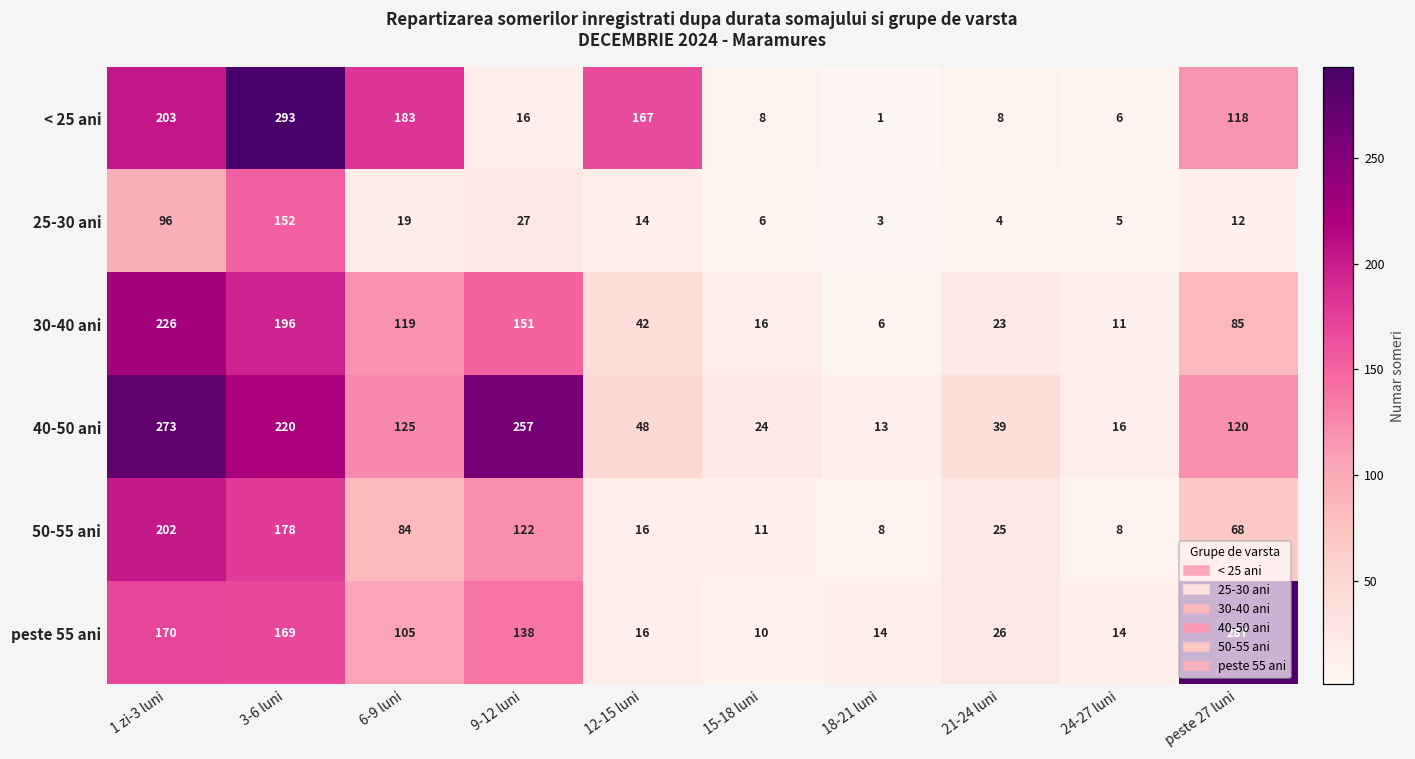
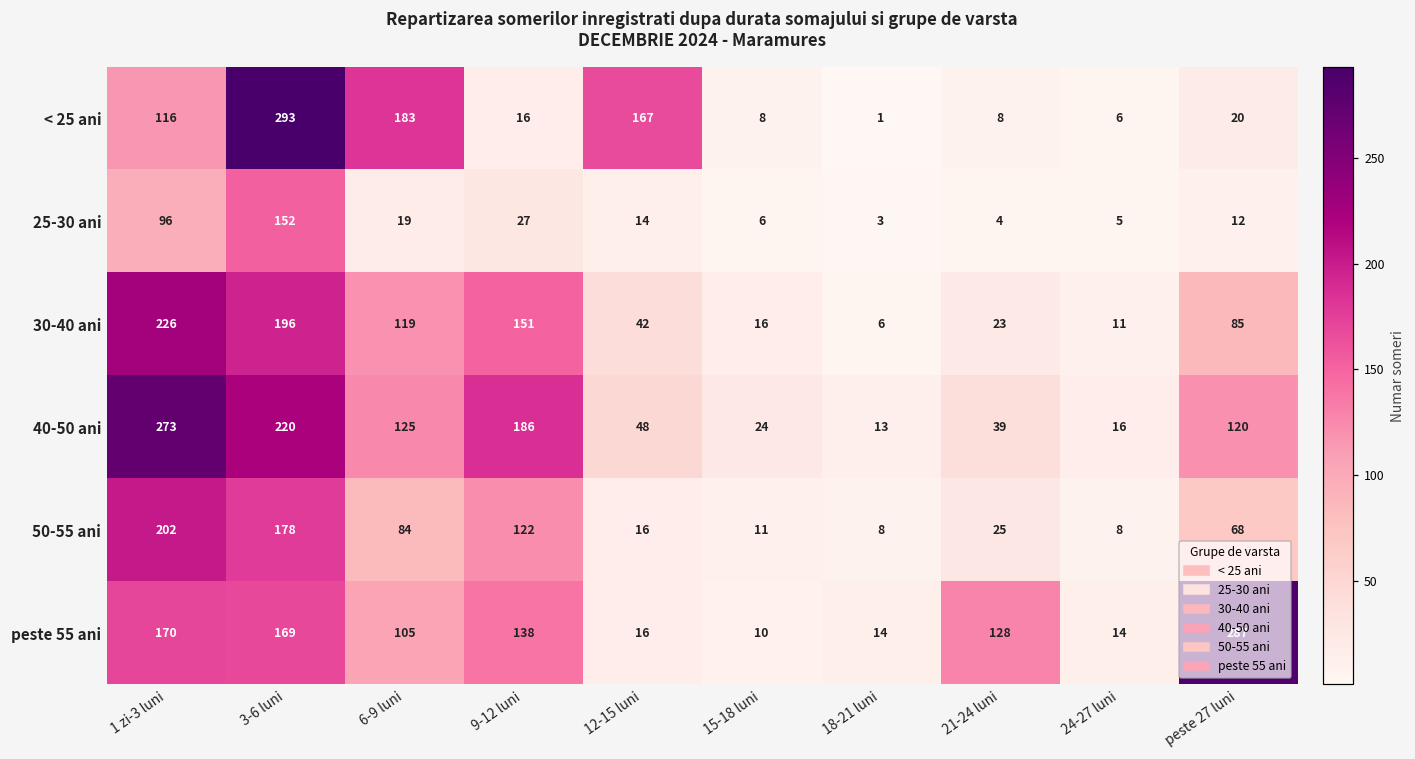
< 25 ani, 1 zi-3 luni: 203 -> 116
< 25 ani, peste 27 luni: 118 -> 20
40-50 ani, 9-12 luni: 257 -> 186
peste 55 ani, 21-24 luni: 26 -> 128
